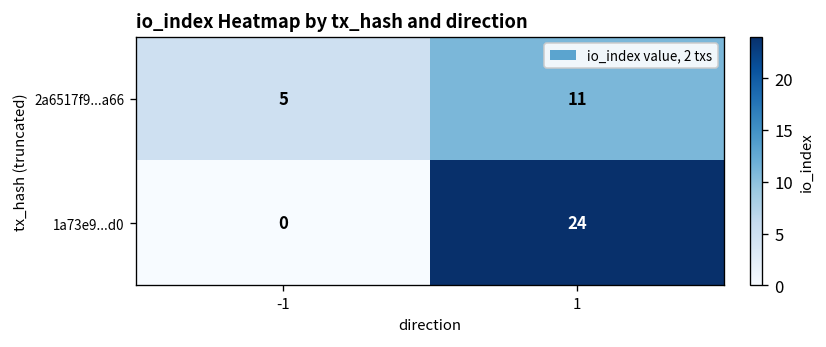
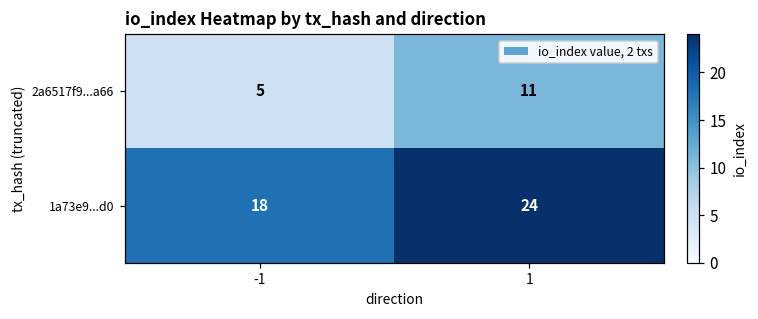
1a73e9...d0, -1: 0 -> 18
